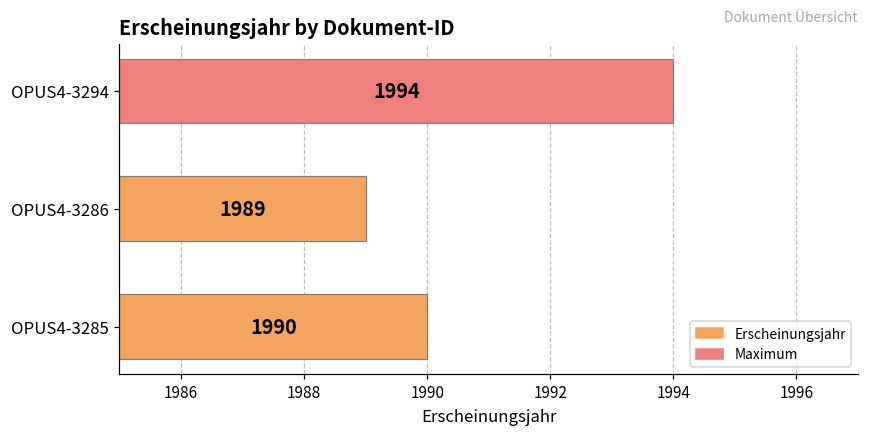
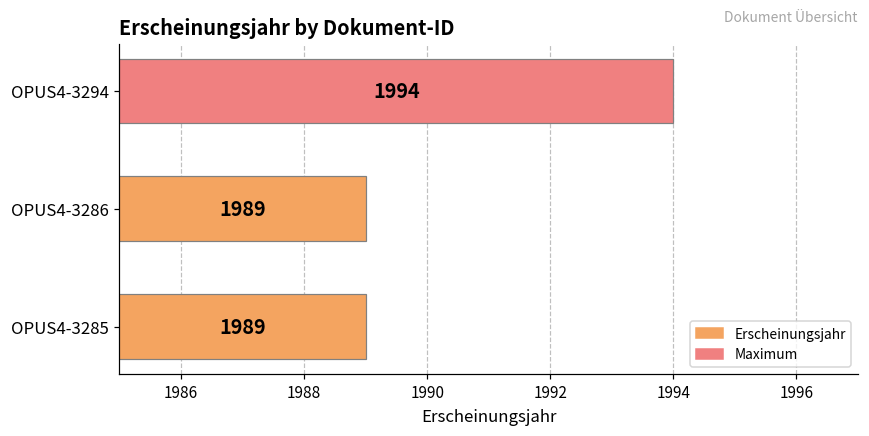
OPUS4-3285: 1990 -> 1989
